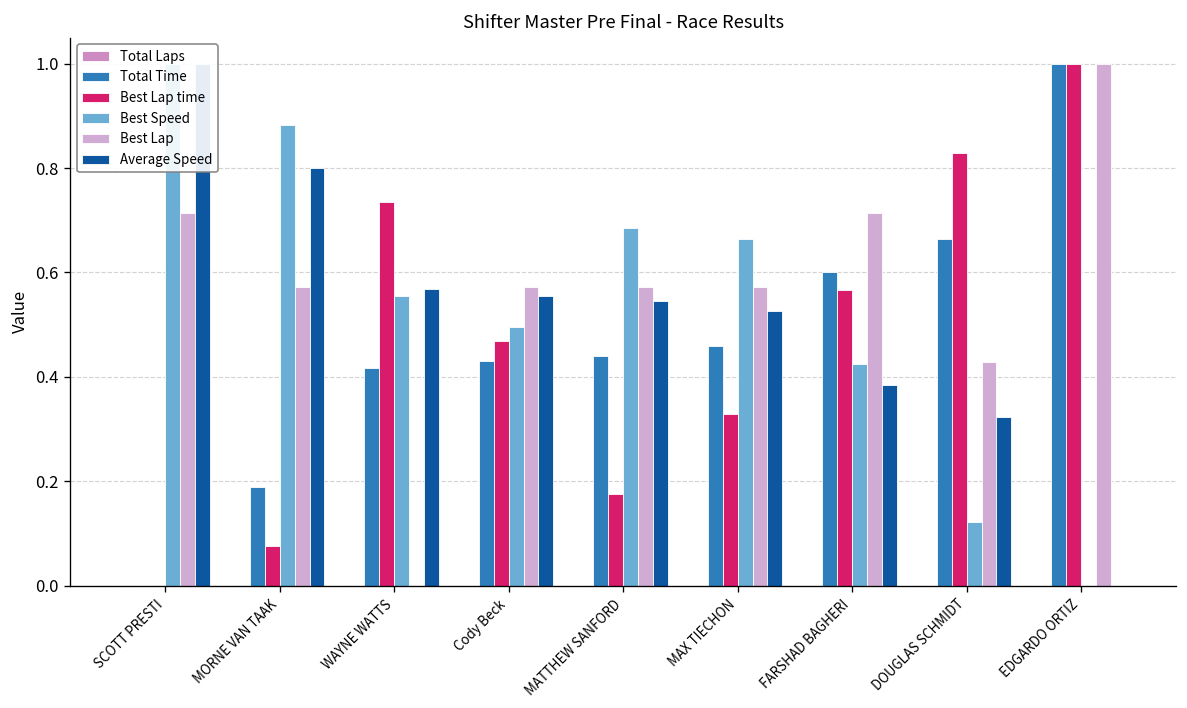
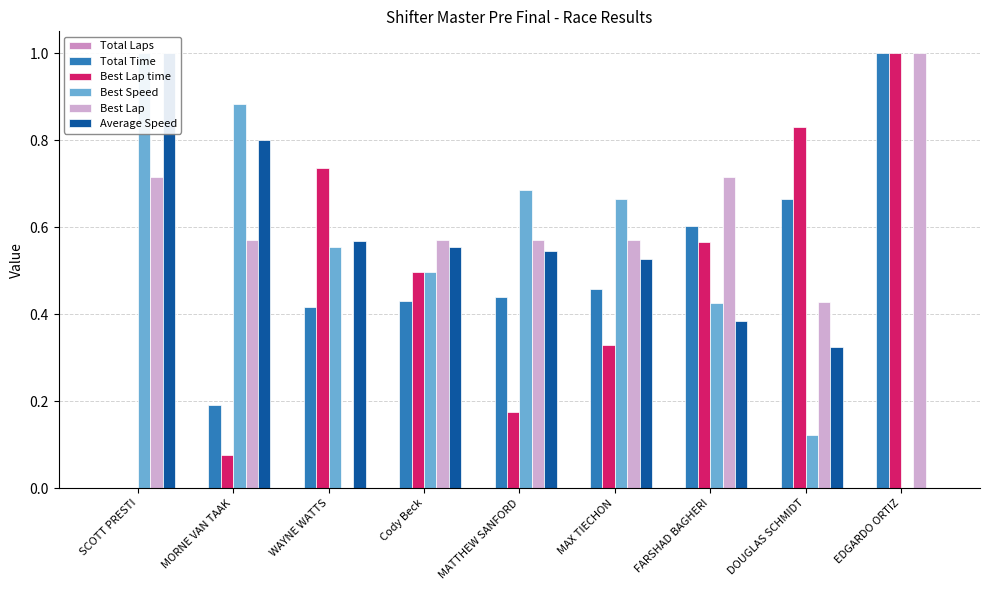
Best Lap time, Cody Beck: 0.47 -> 0.50
